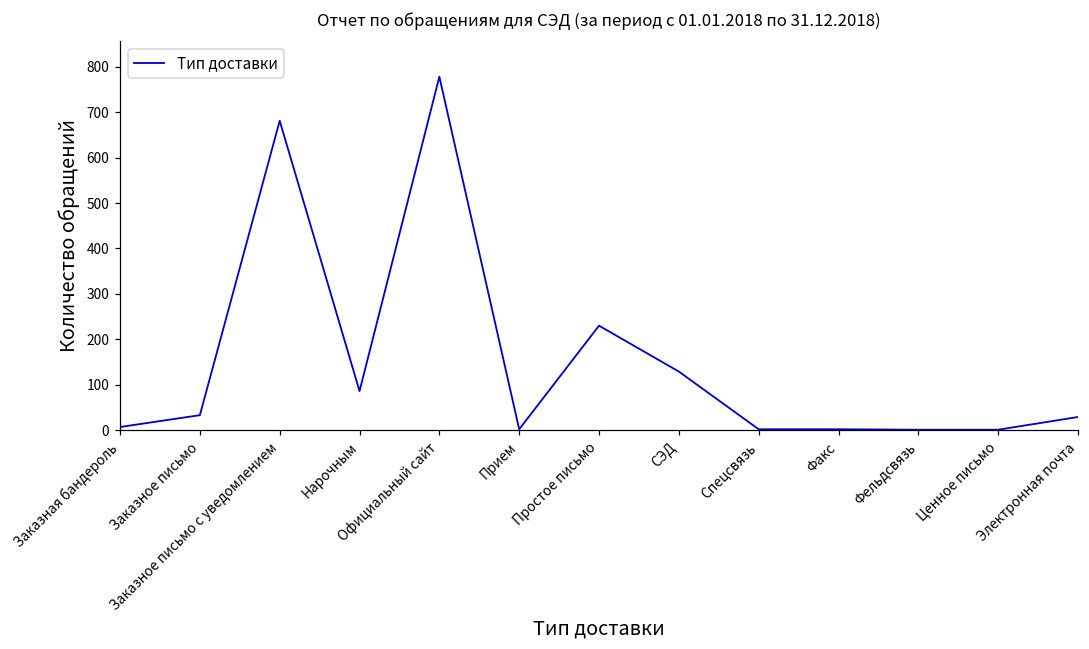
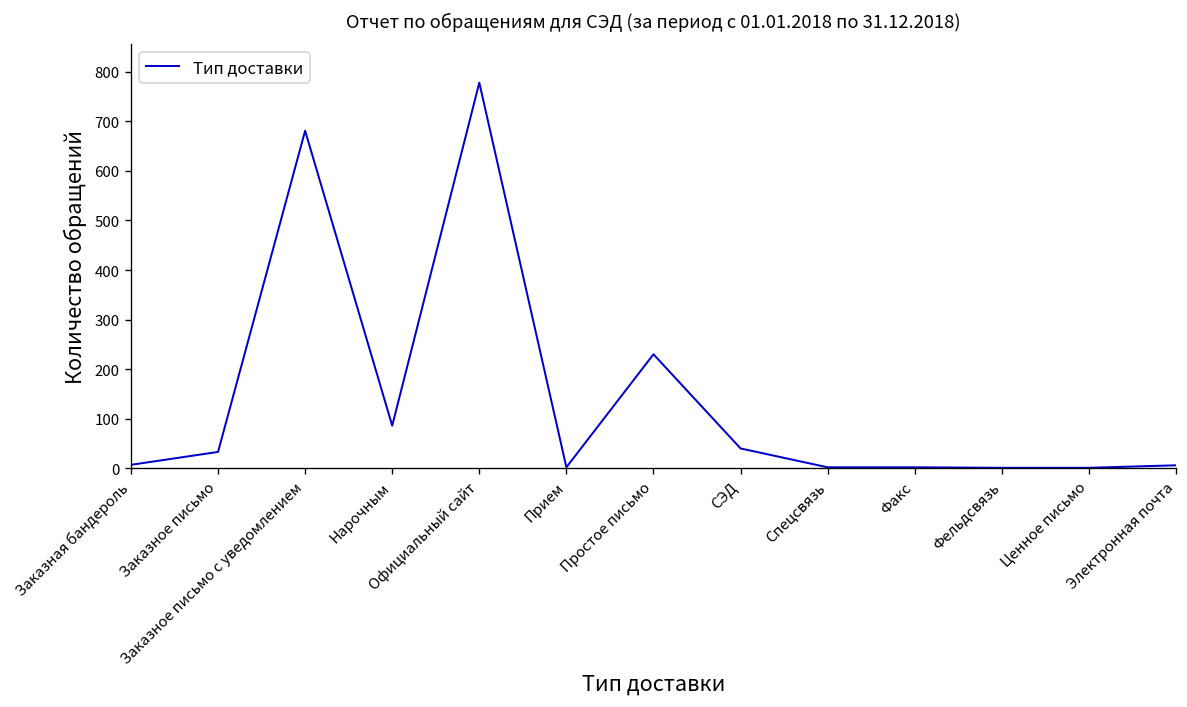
СЭД: 130 -> 40
Электронная почта: 30 -> 10
